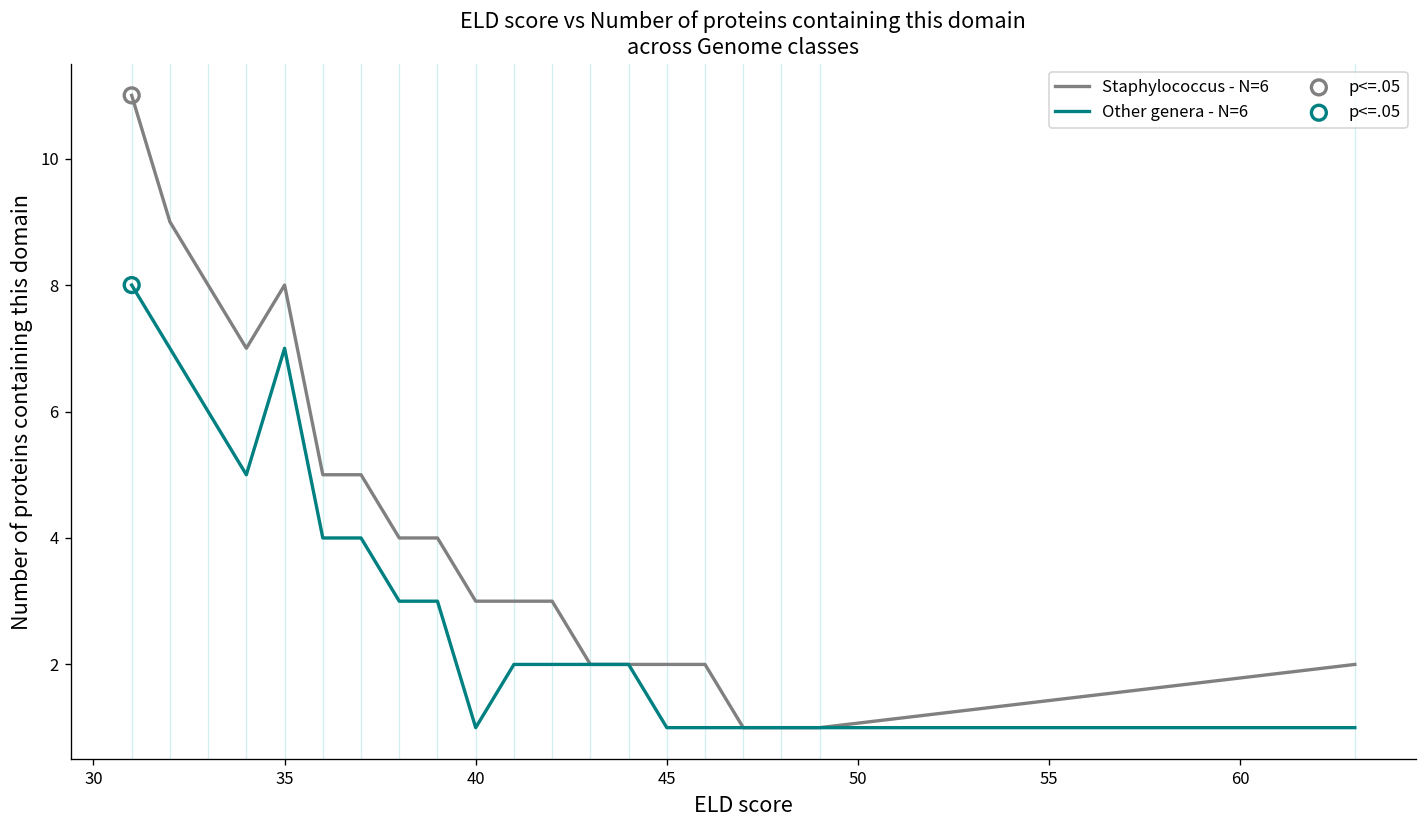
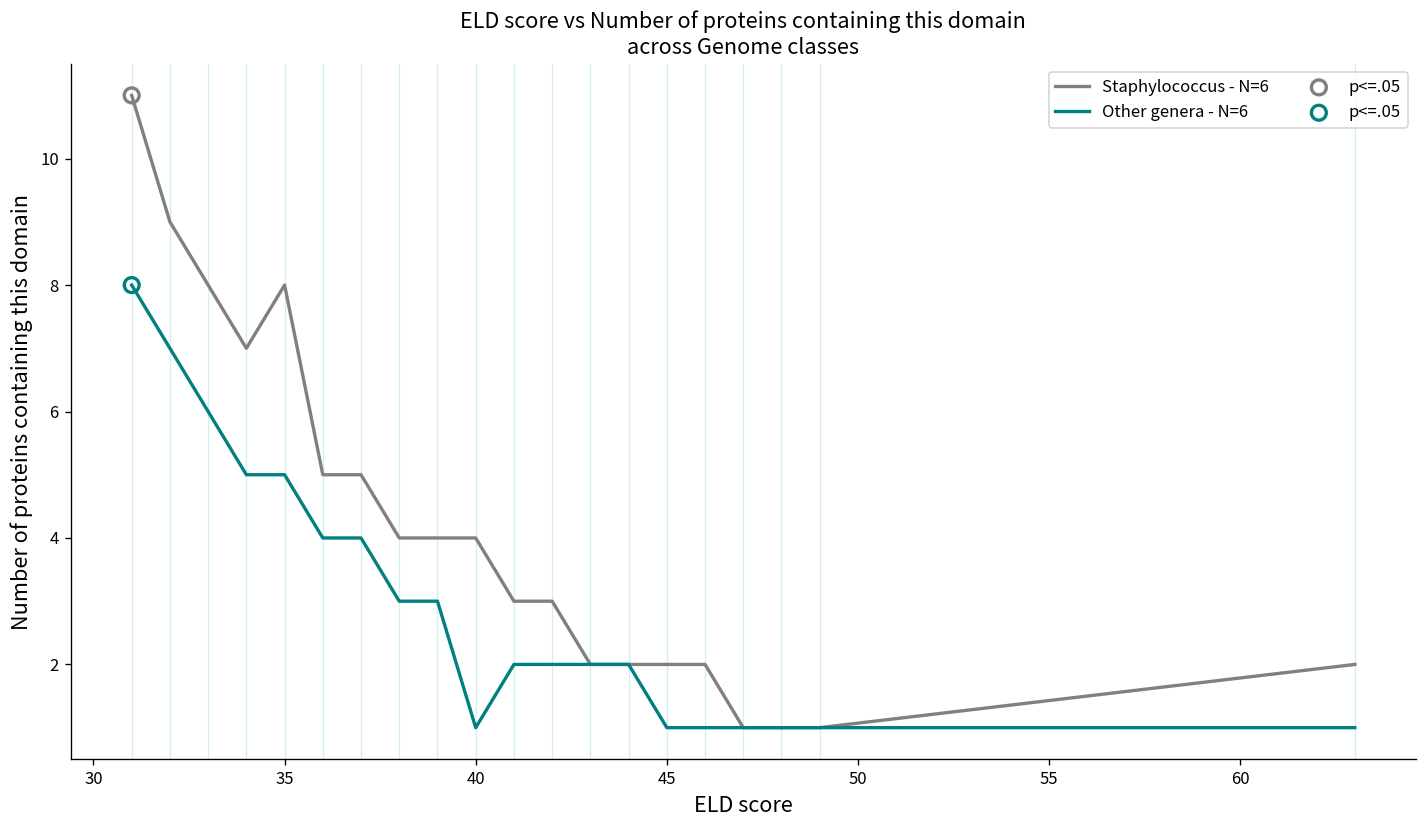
Other genera - N=6, 35: 7 -> 5
Staphylococcus - N=6, 40: 3 -> 4
